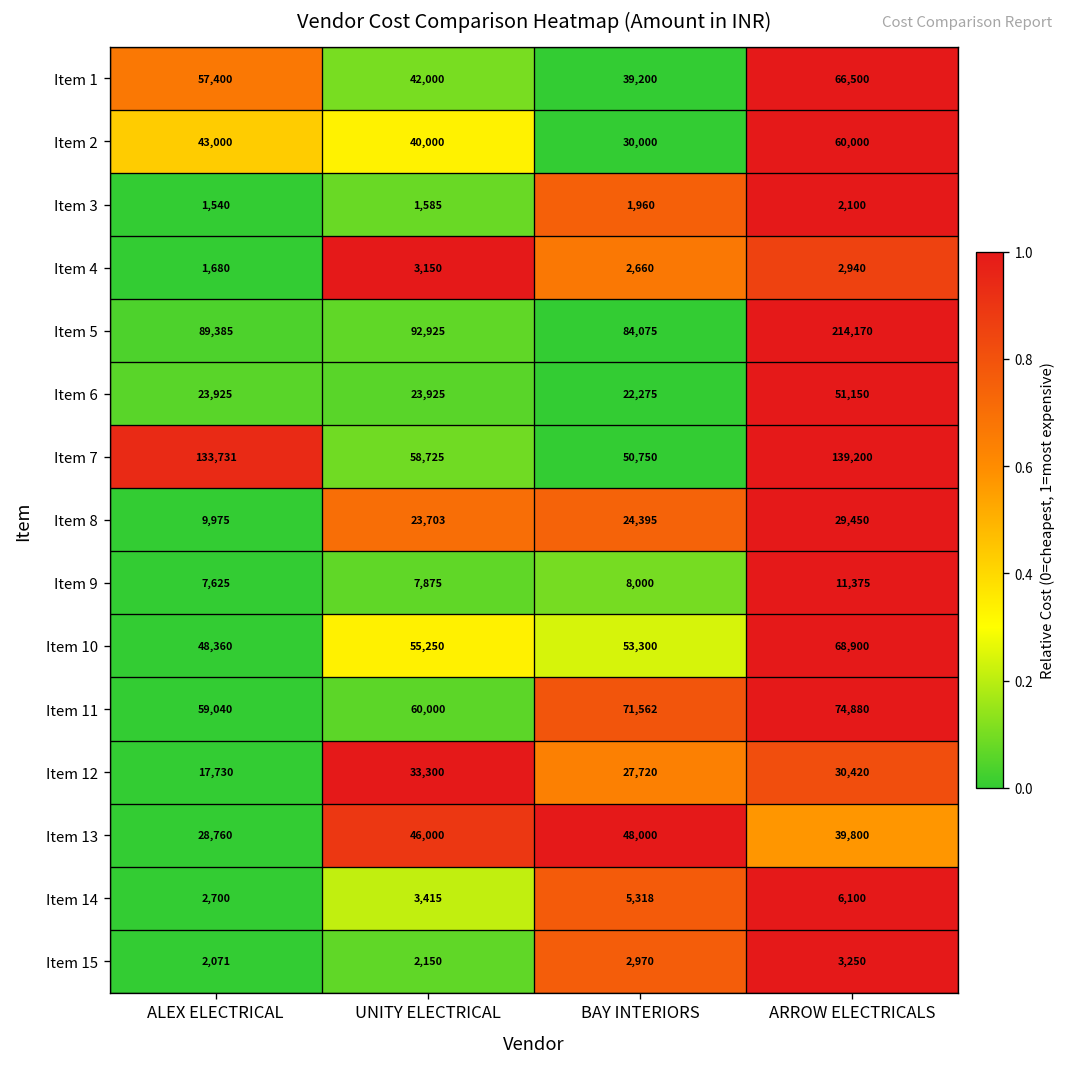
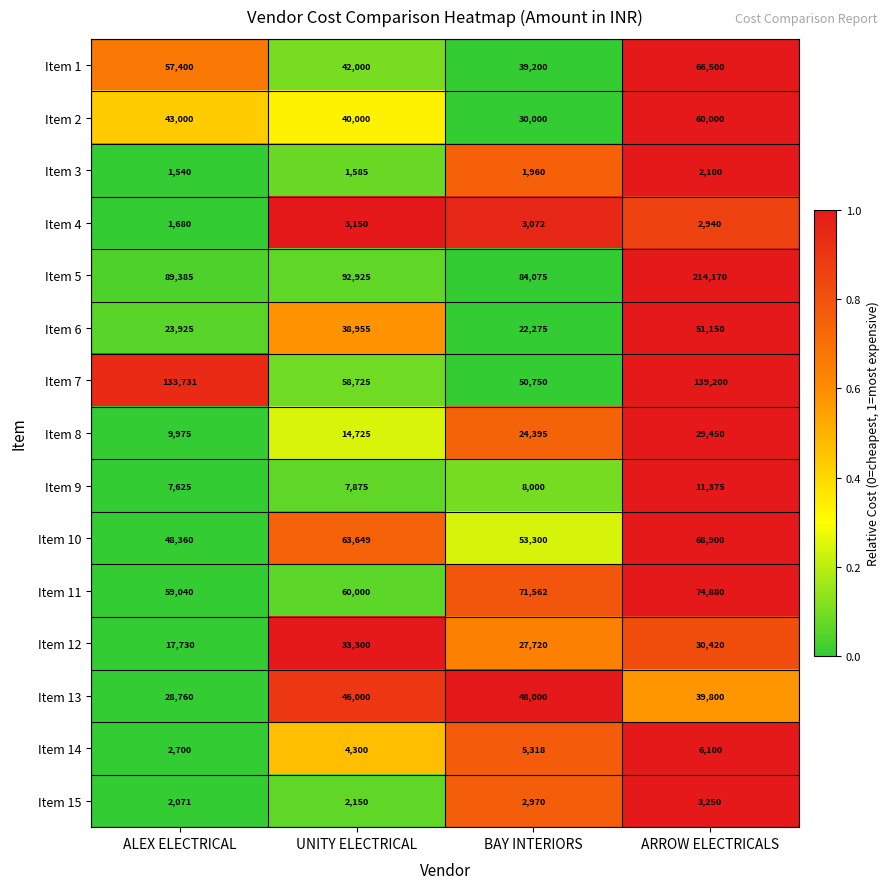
Item 4, BAY INTERIORS: 2,660 -> 3,072
Item 6, UNITY ELECTRICAL: 23,925 -> 38,955
Item 8, UNITY ELECTRICAL: 23,703 -> 14,725
Item 10, UNITY ELECTRICAL: 55,250 -> 63,649
Item 14, UNITY ELECTRICAL: 3,415 -> 4,300
